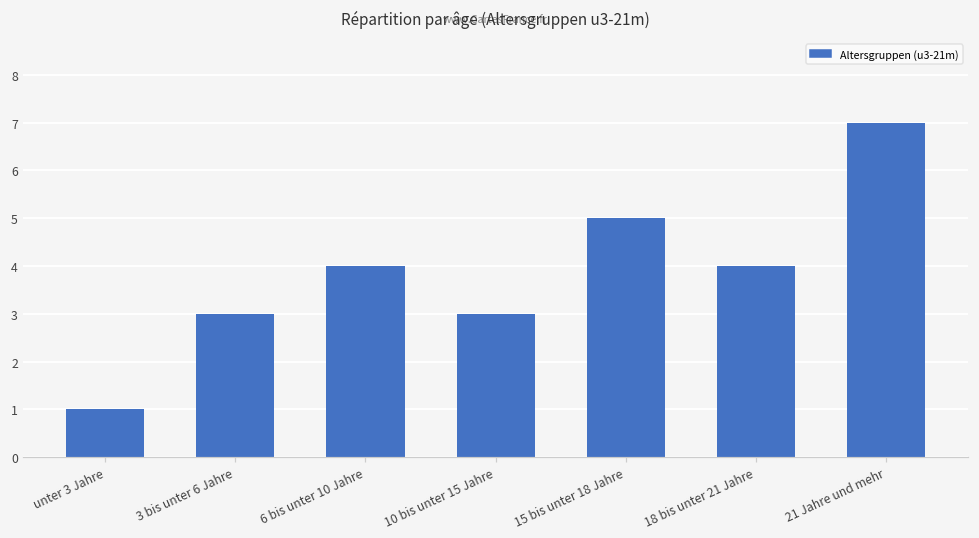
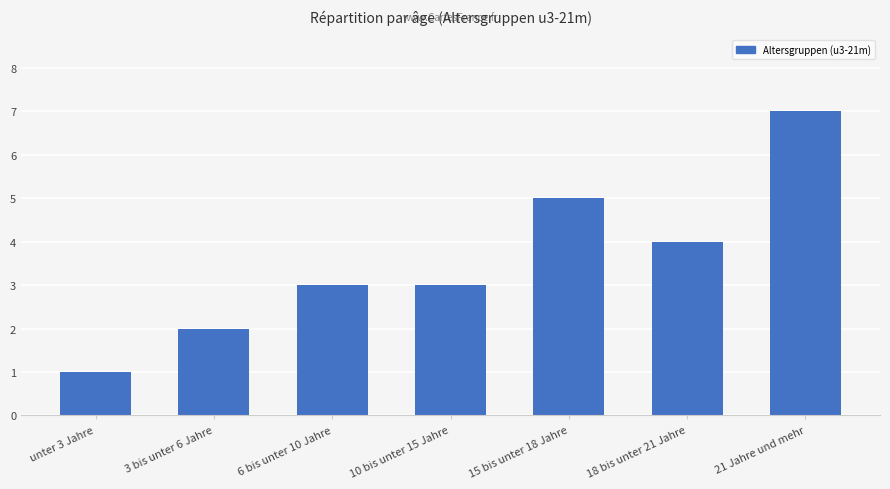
3 bis unter 6 Jahre: 3 -> 2
6 bis unter 10 Jahre: 4 -> 3
